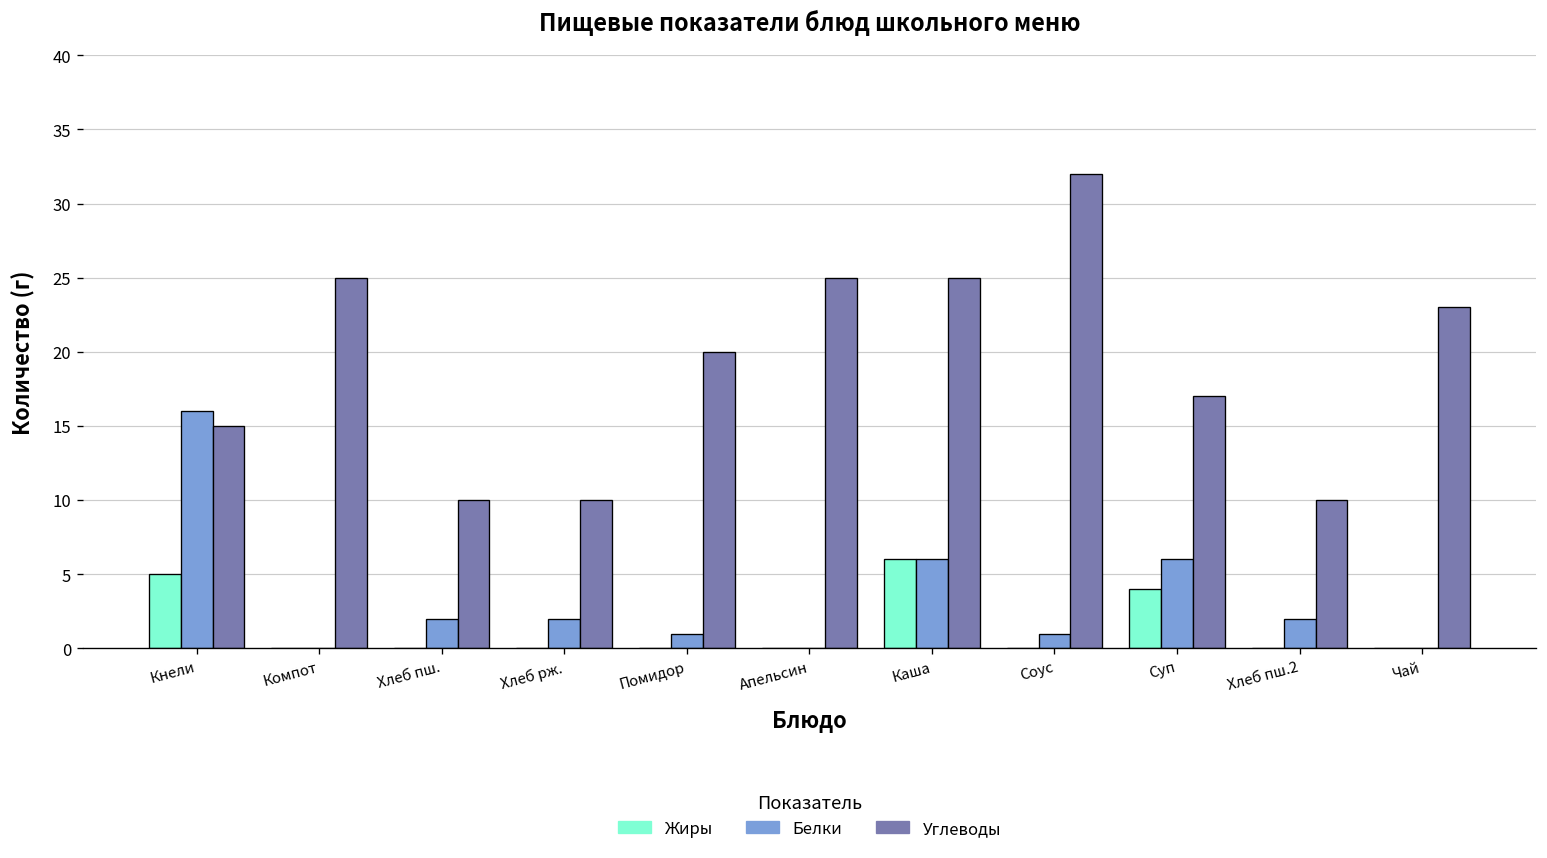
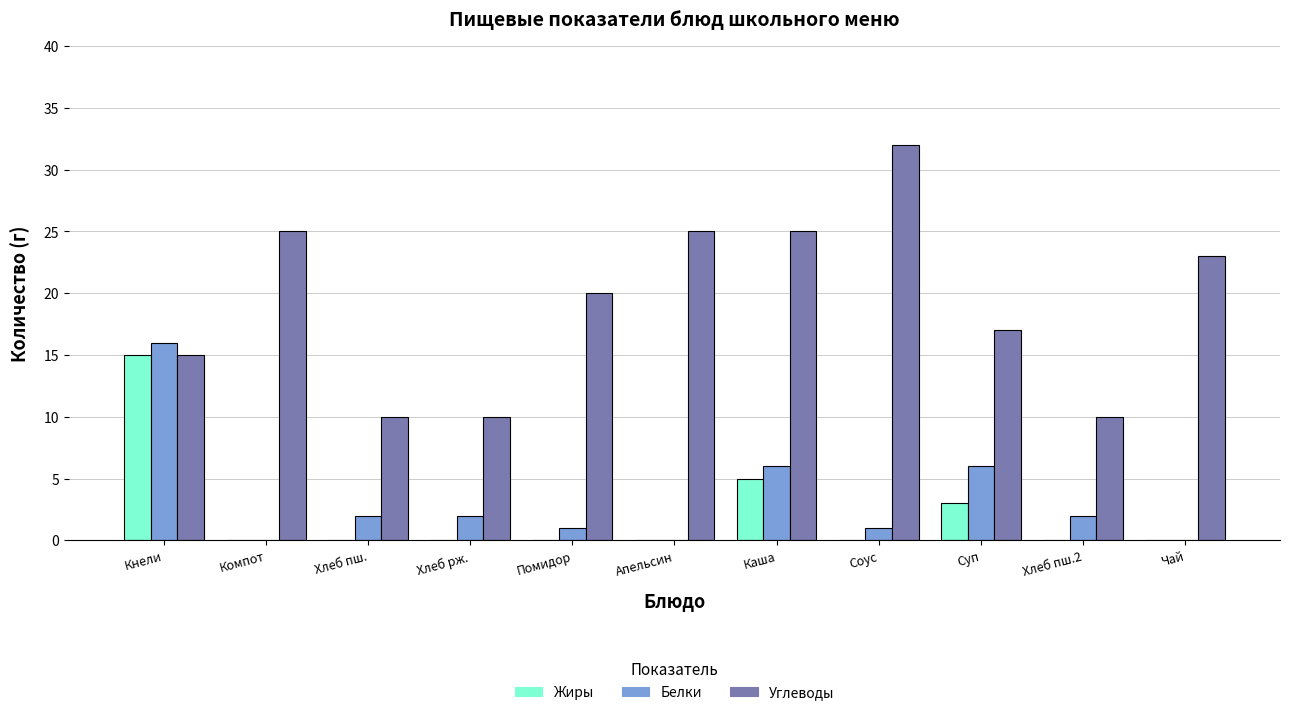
Жиры, Кнели: 5 -> 15
Жиры, Каша: 6 -> 5
Жиры, Суп: 4 -> 3
